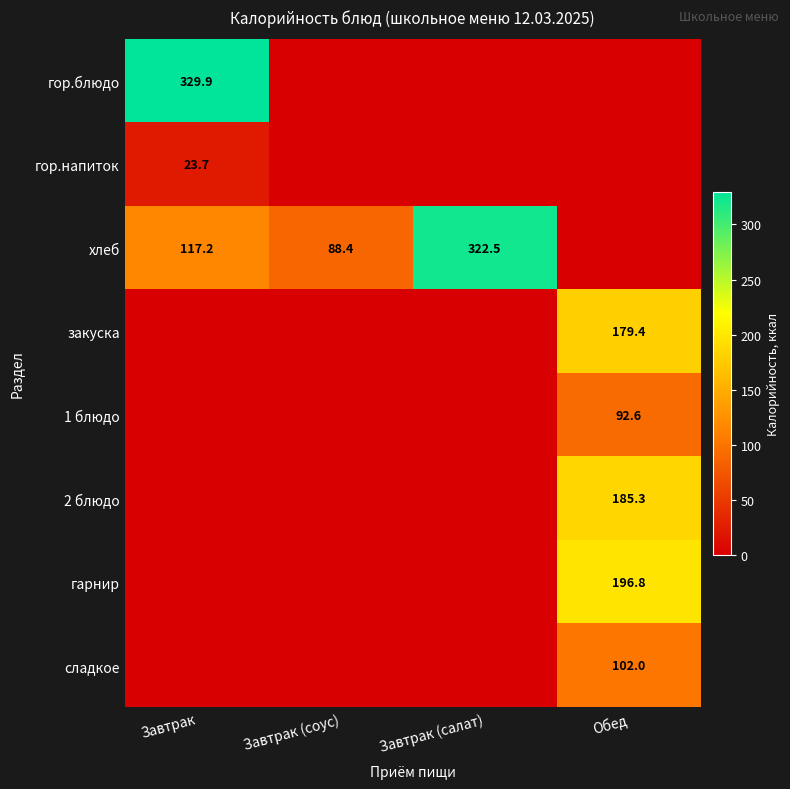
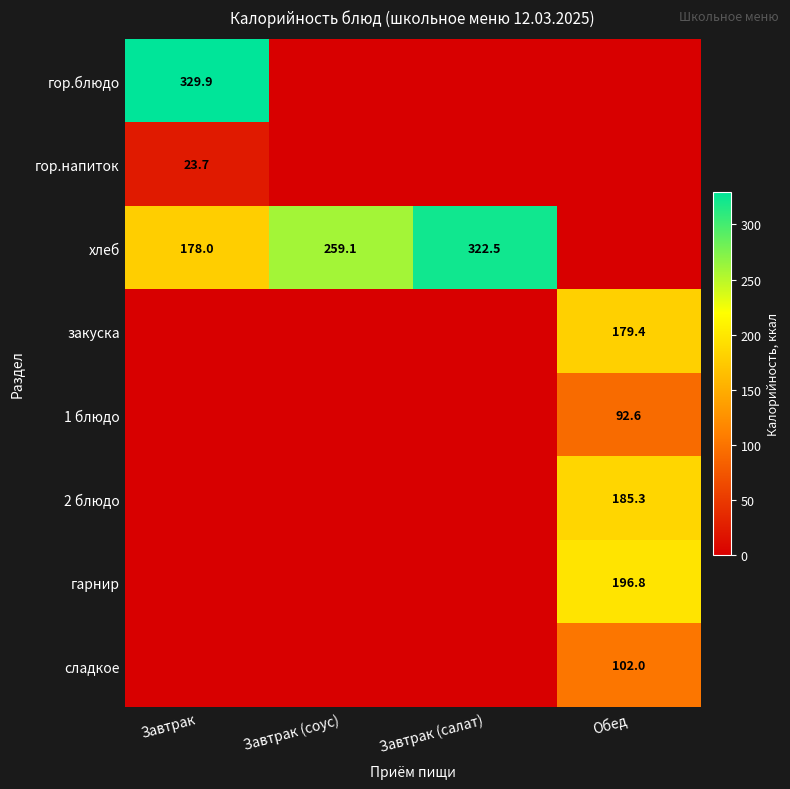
хлеб, Завтрак: 117.2 -> 178.0
хлеб, Завтрак (соус): 88.4 -> 259.1
